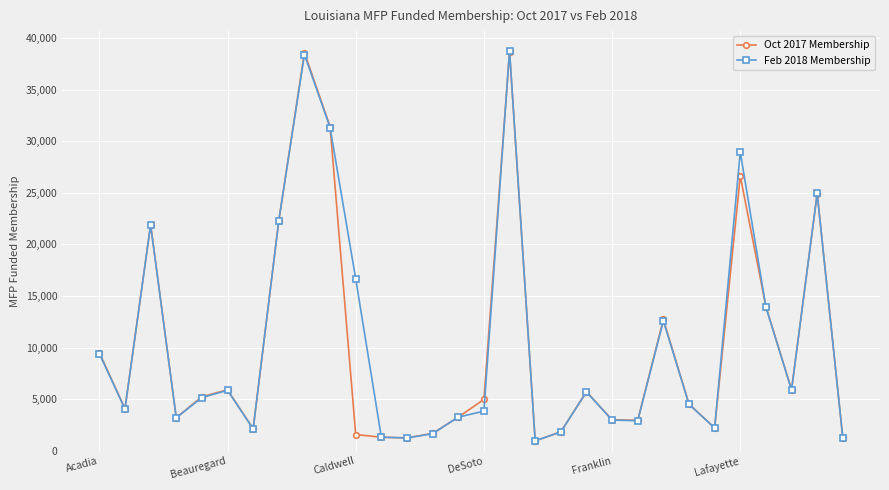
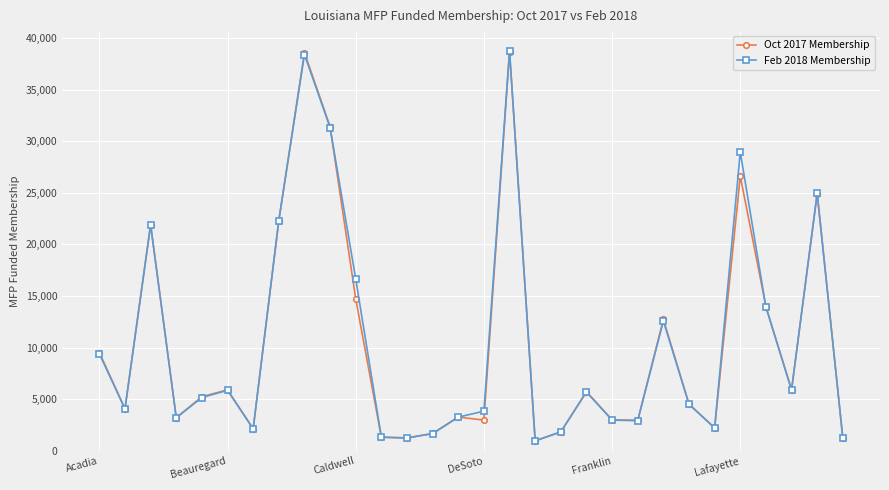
Oct 2017 Membership, Caldwell: 1,600 -> 14,700
Oct 2017 Membership, DeSoto: 5,000 -> 3,000
